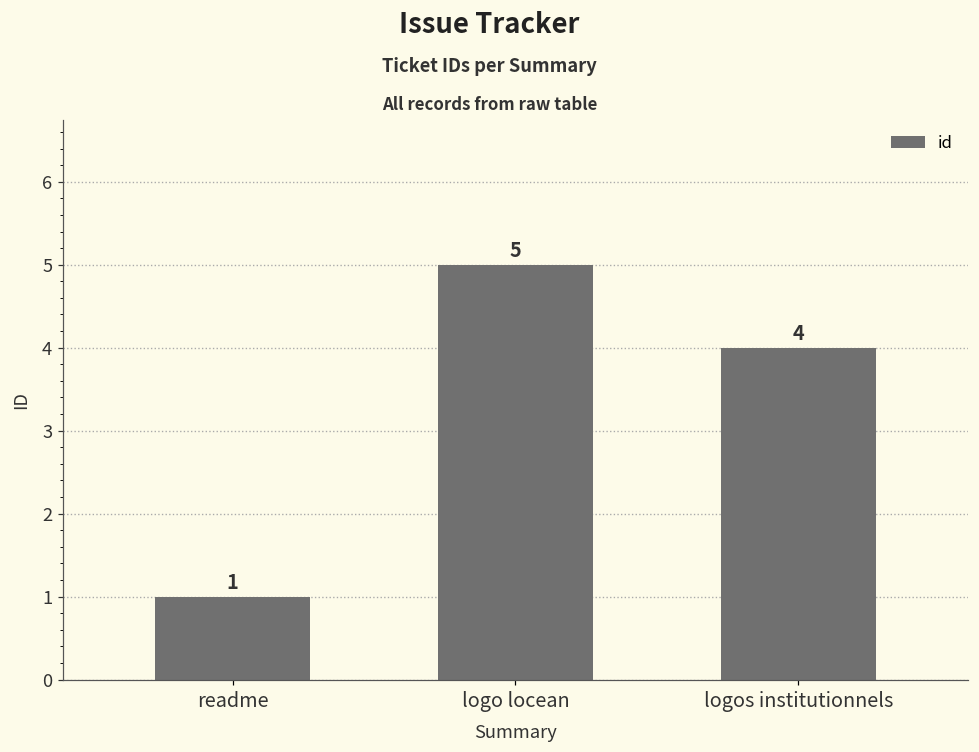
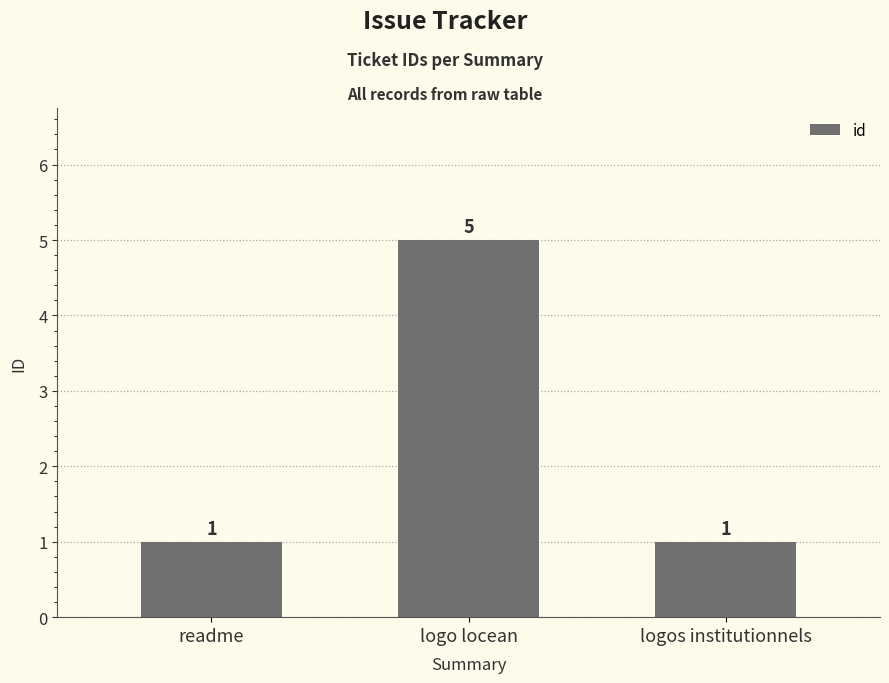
logos institutionnels: 4 -> 1
